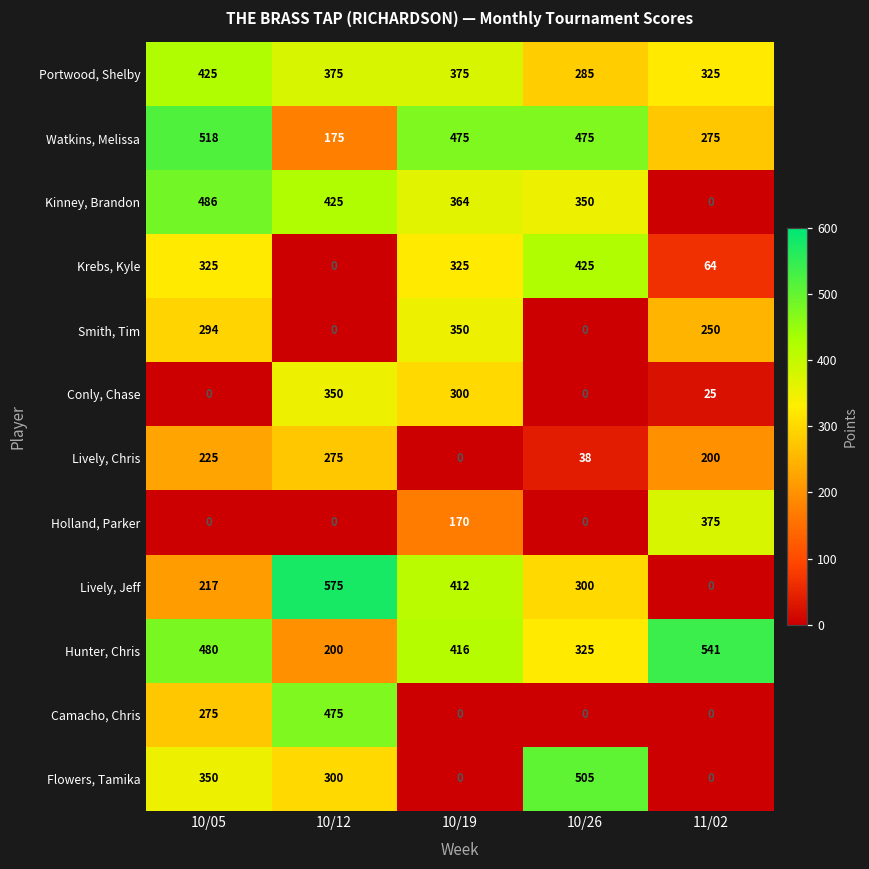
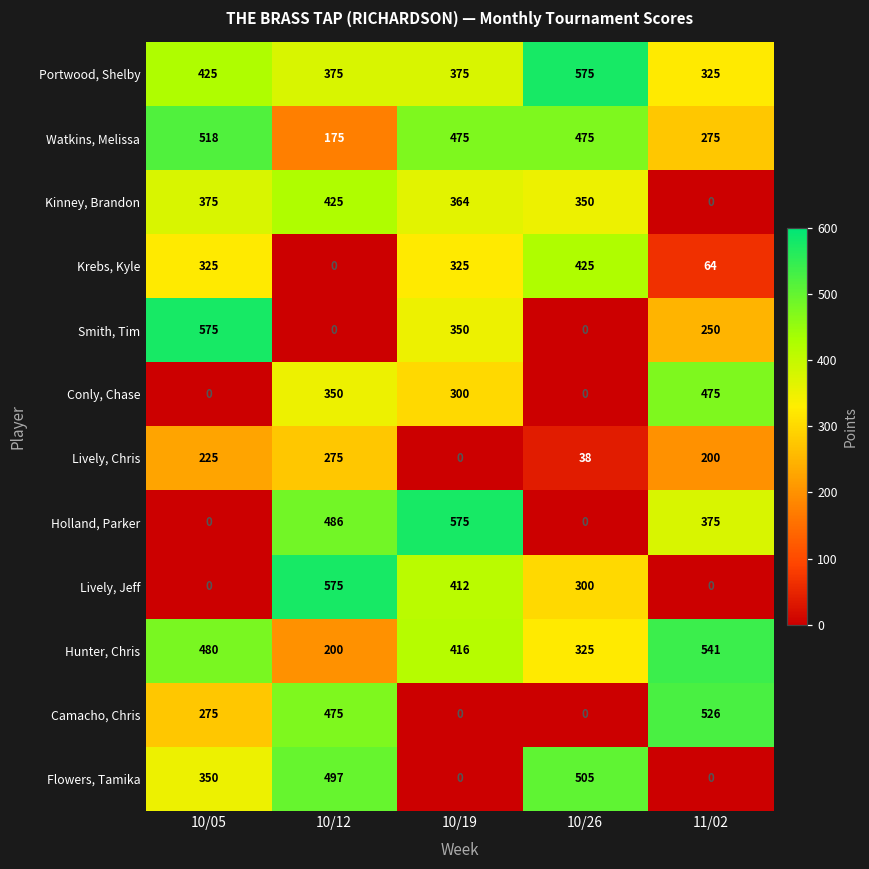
Portwood, Shelby, 10/26: 285 -> 575
Kinney, Brandon, 10/05: 486 -> 375
Smith, Tim, 10/05: 294 -> 575
Conly, Chase, 11/02: 25 -> 475
Holland, Parker, 10/12: 0 -> 486
Holland, Parker, 10/19: 170 -> 575
Lively, Jeff, 10/05: 217 -> 0
Camacho, Chris, 11/02: 0 -> 526
Flowers, Tamika, 10/12: 300 -> 497
